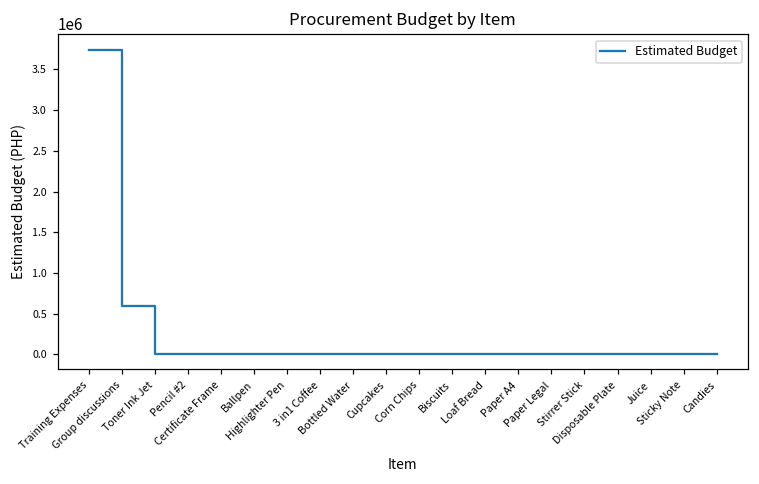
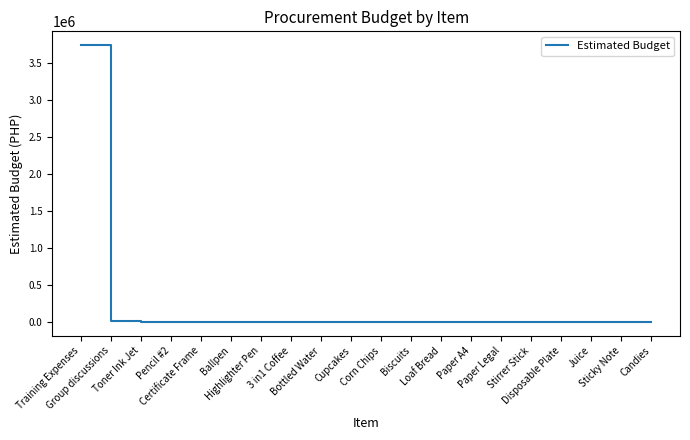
Group discussions: 600000 -> 0
